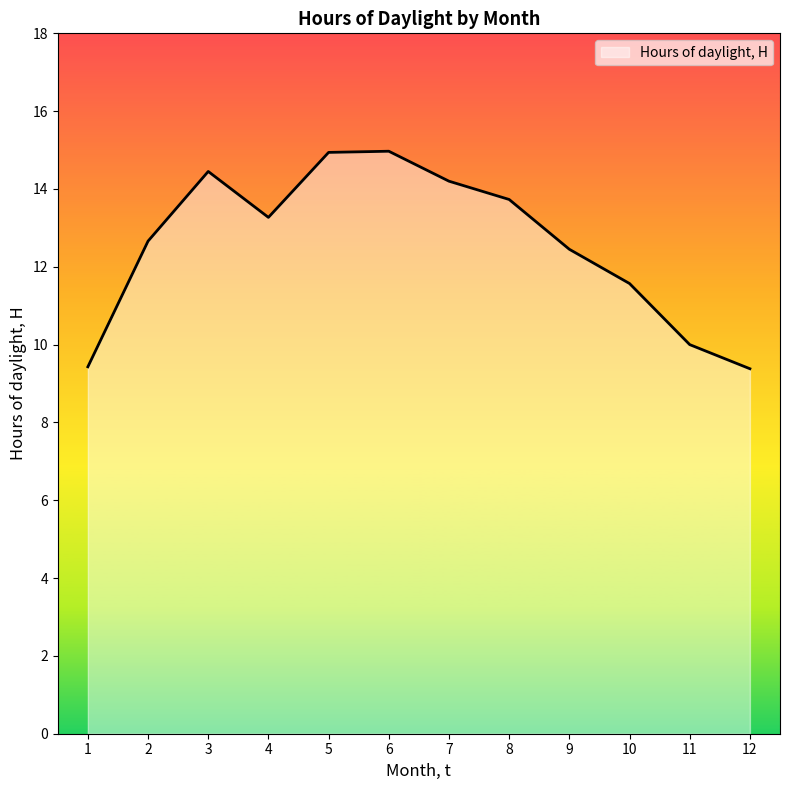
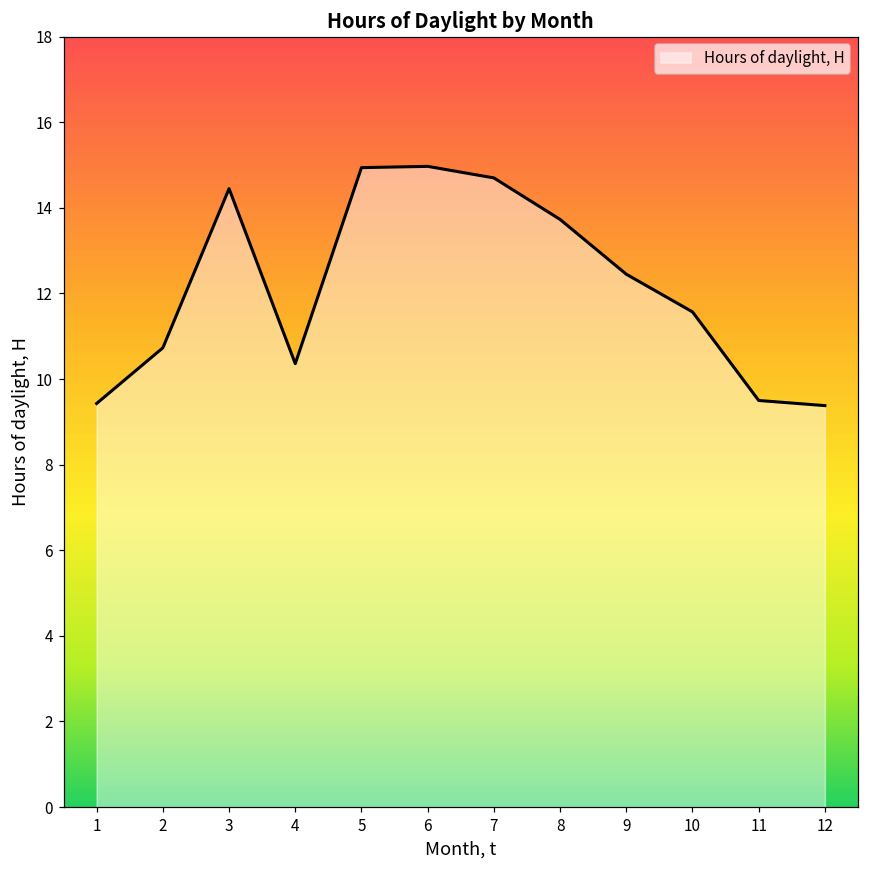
2: 12.7 -> 10.7
4: 13.3 -> 10.4
7: 14.2 -> 14.7
11: 10.0 -> 9.5
